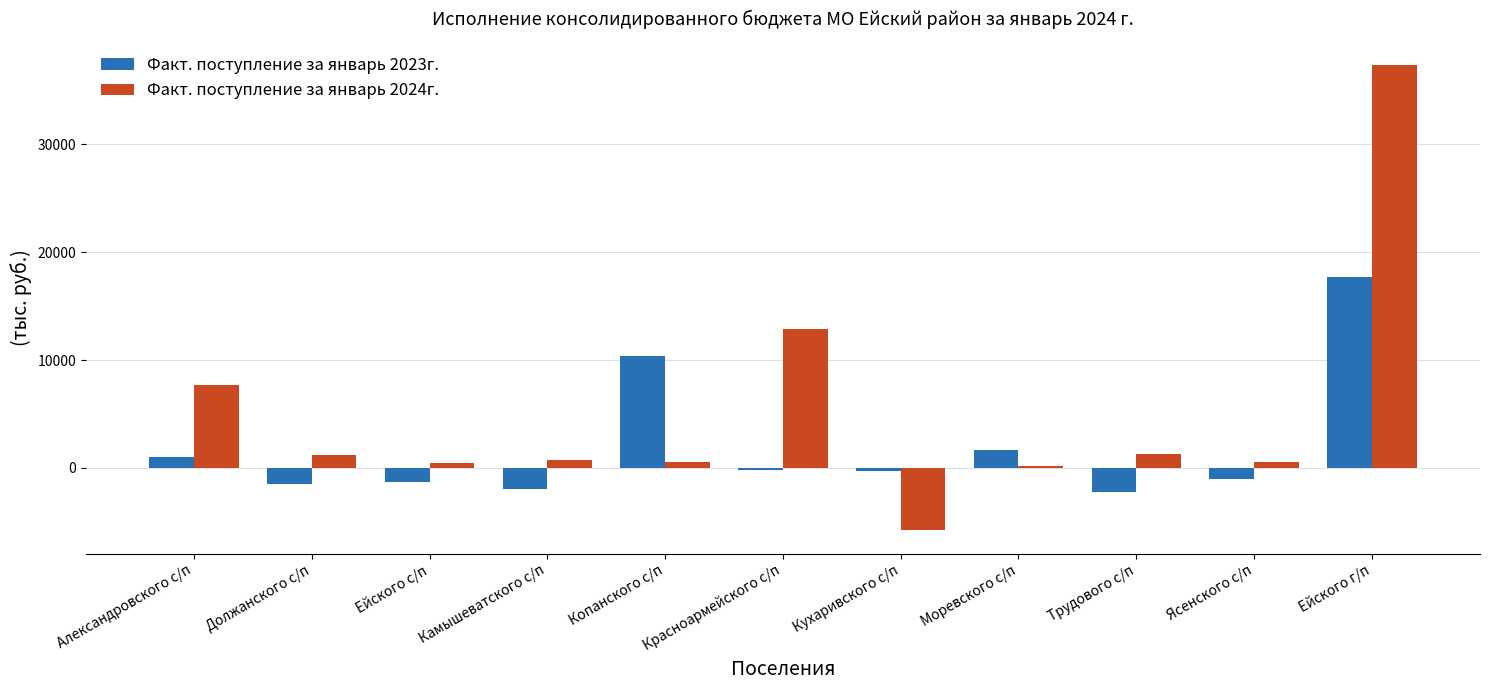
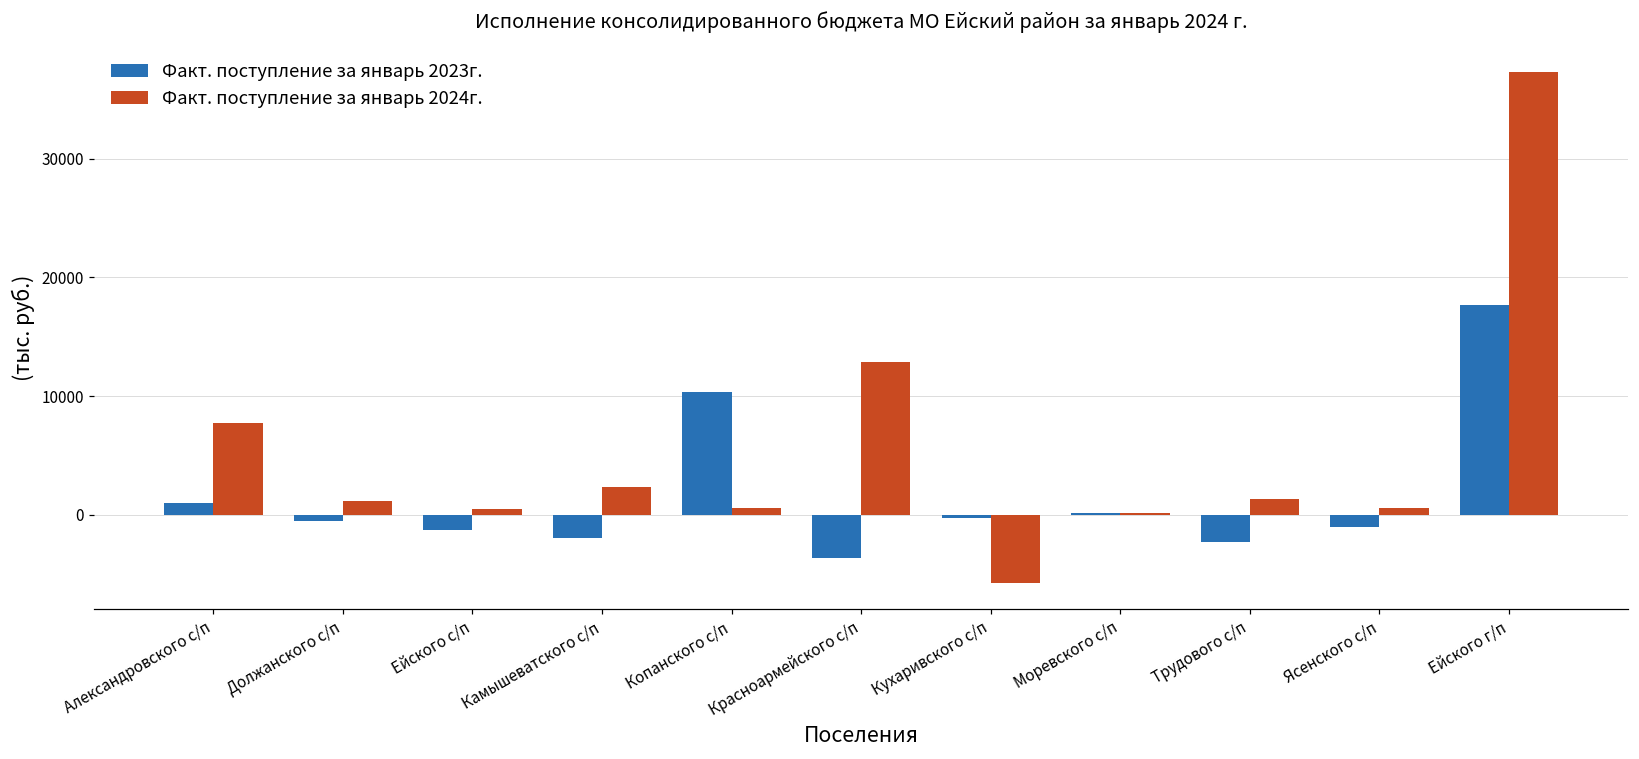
Факт. поступление за январь 2023г., Должанского с/п: -1400 -> -500
Факт. поступление за январь 2024г., Камышеватского с/п: 700 -> 2400
Факт. поступление за январь 2023г., Красноармейского с/п: -200 -> -3700
Факт. поступление за январь 2023г., Моревского с/п: 1700 -> 100
